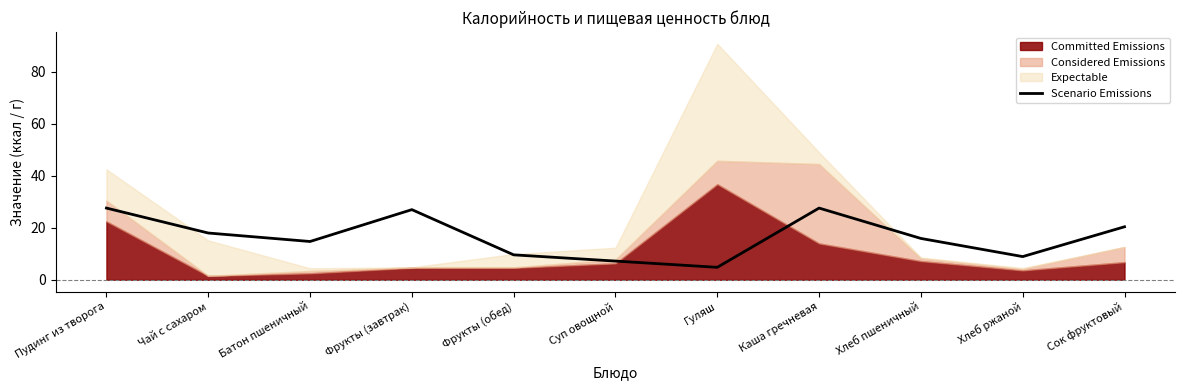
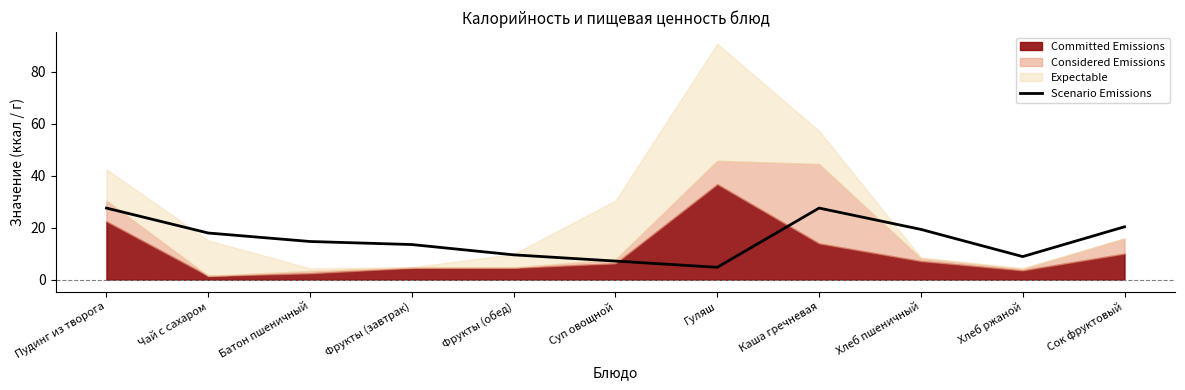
Scenario Emissions, Фрукты (завтрак): 27 -> 14
Expectable, Суп овощной: 5 -> 23
Expectable, Каша гречневая: 5 -> 13
Scenario Emissions, Хлеб пшеничный: 16 -> 19
Committed Emissions, Сок фруктовый: 7 -> 10
